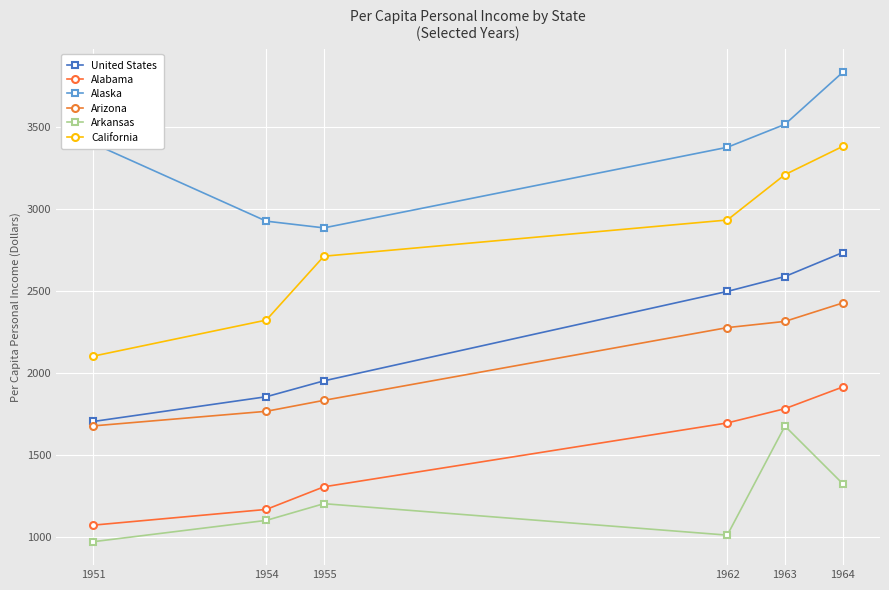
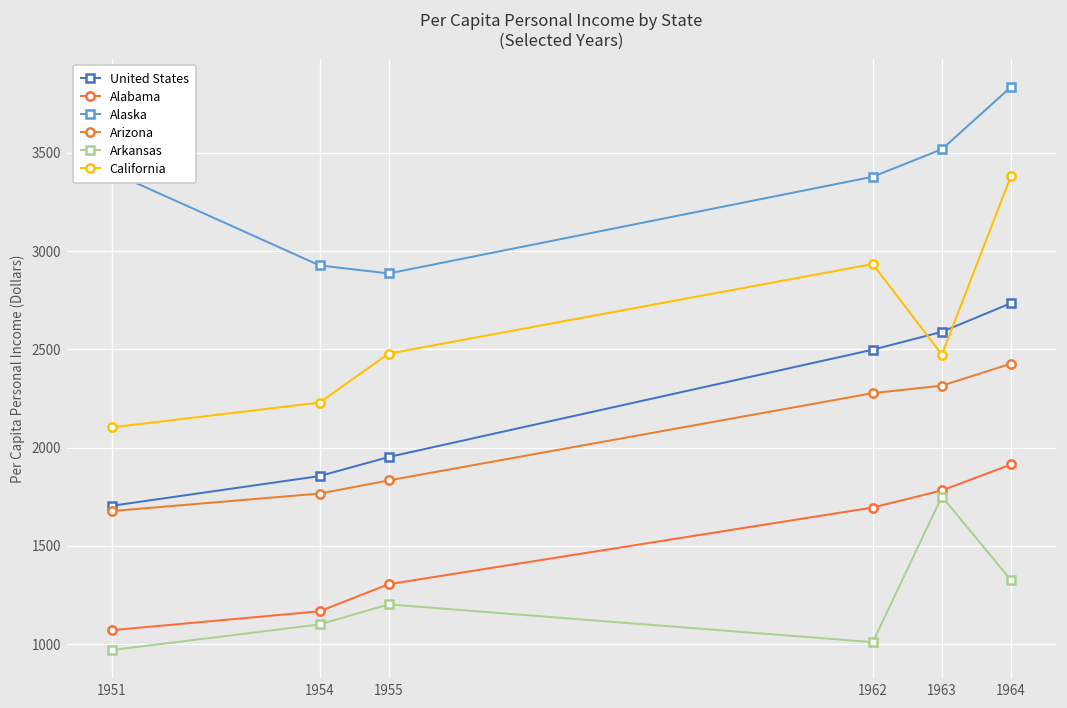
California, 1954: 2320 -> 2230
California, 1955: 2710 -> 2480
Arkansas, 1963: 1680 -> 1750
California, 1963: 3210 -> 2470
